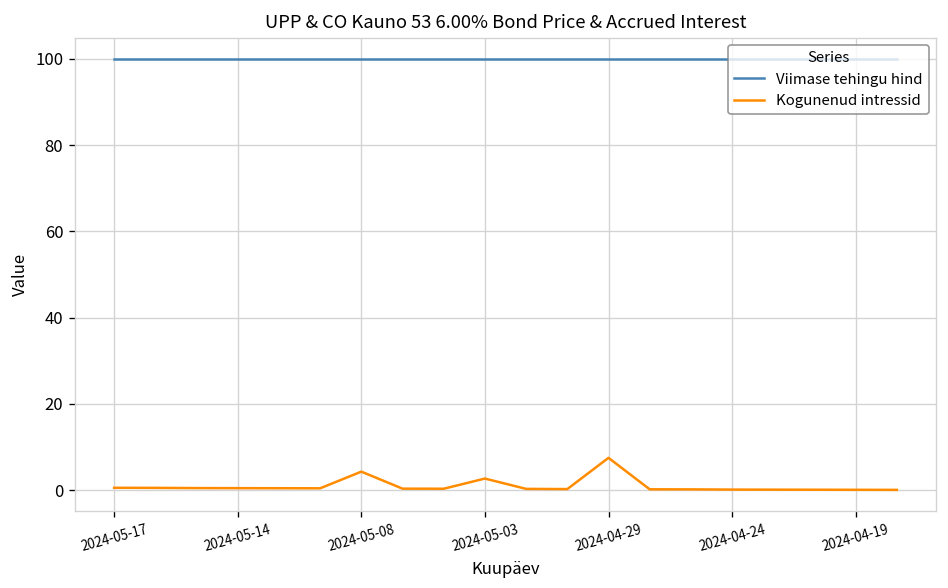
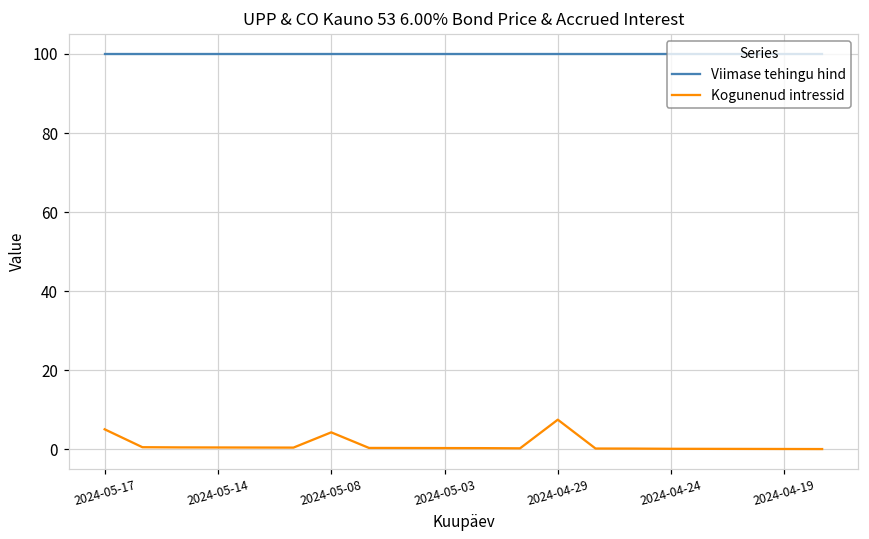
Kogunenud intressid, 2024-05-17: 1 -> 5
Kogunenud intressid, 2024-05-03: 3 -> 0
